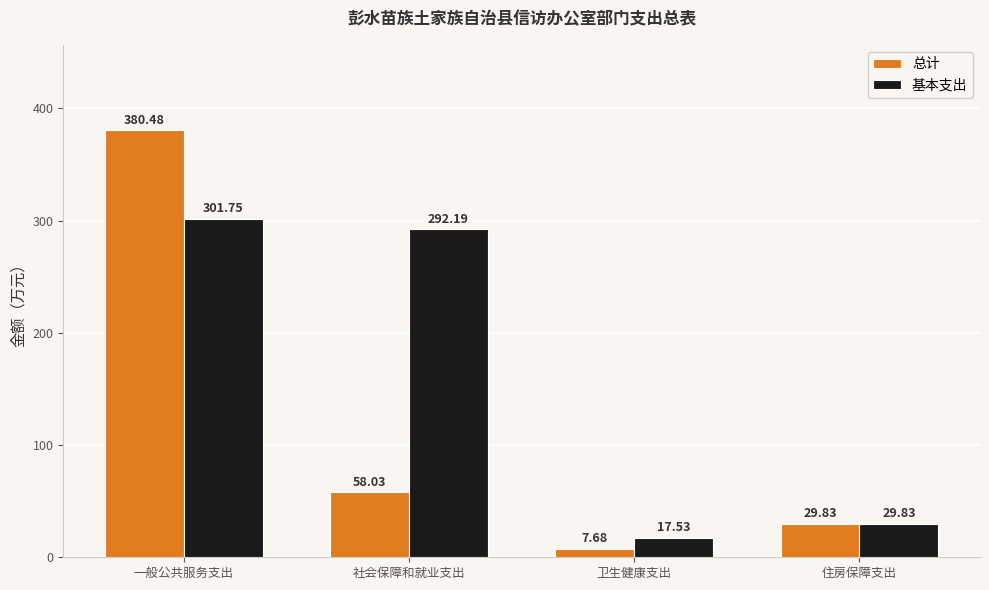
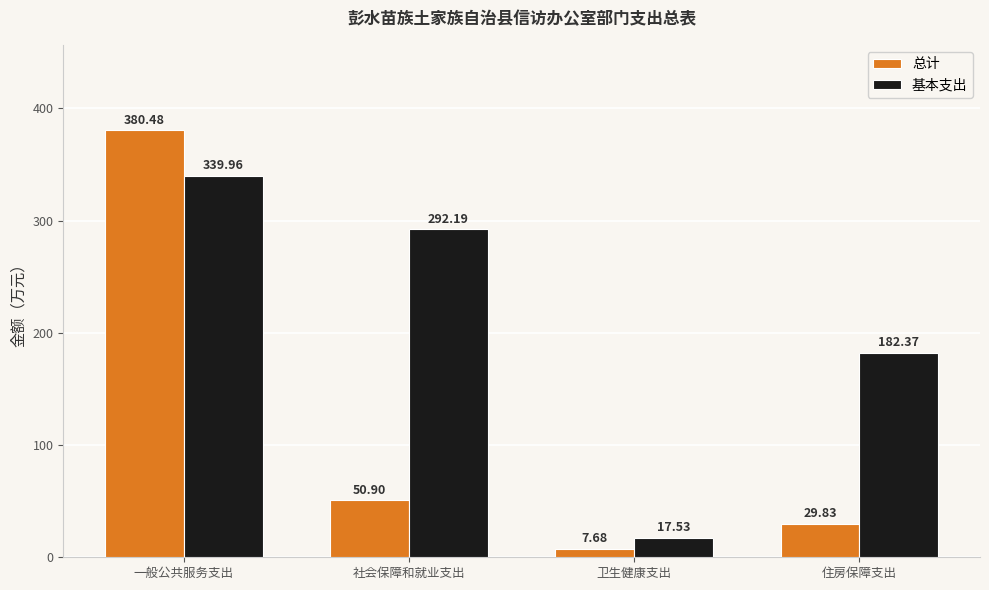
基本支出, 一般公共服务支出: 301.75 -> 339.96
总计, 社会保障和就业支出: 58.03 -> 50.90
基本支出, 住房保障支出: 29.83 -> 182.37
